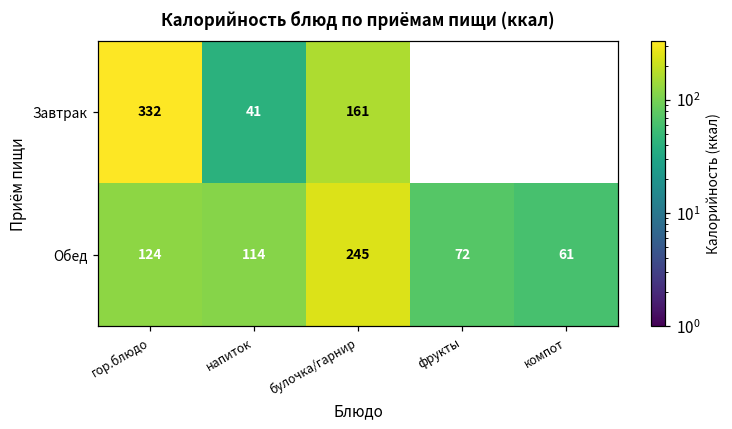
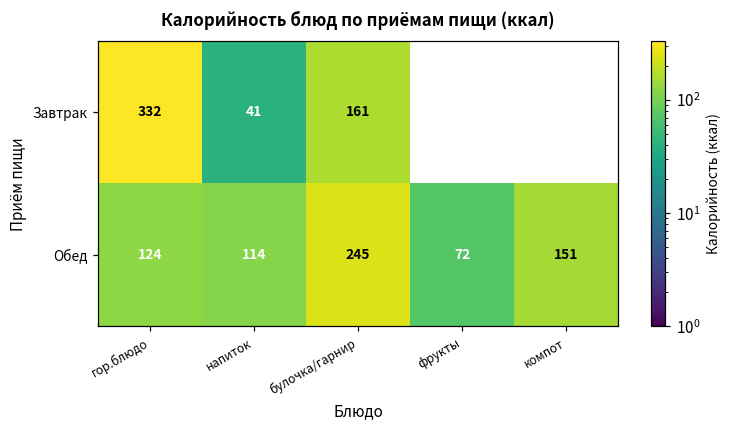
Обед, компот: 61 -> 151
